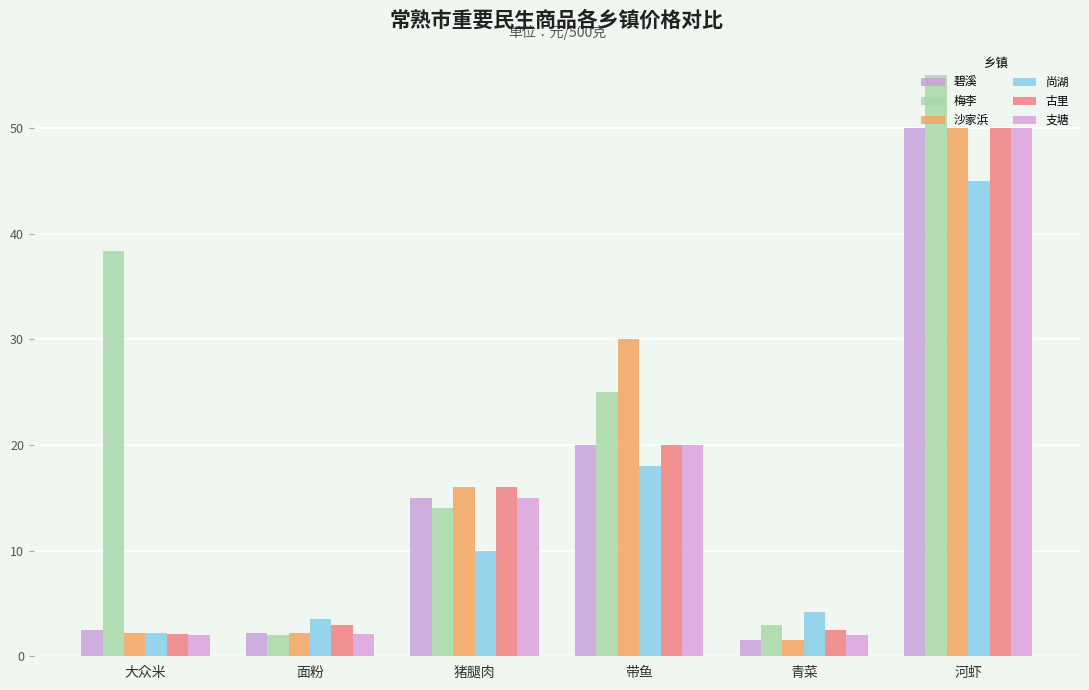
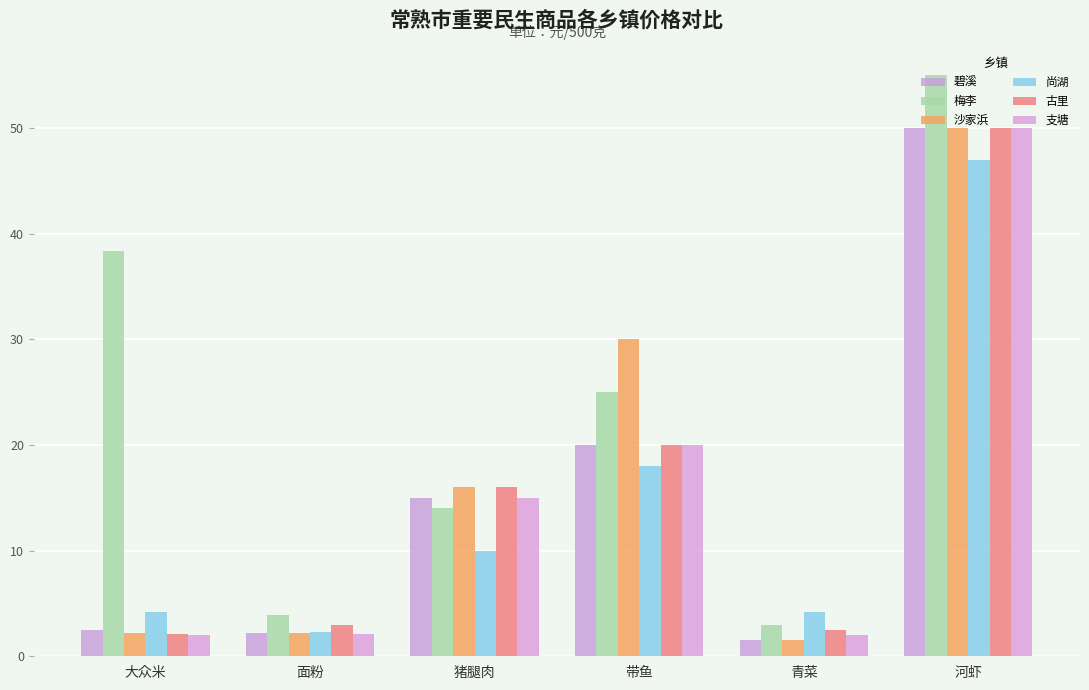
尚湖, 大众米: 2.2 -> 4.2
梅李, 面粉: 2.0 -> 3.9
尚湖, 面粉: 3.5 -> 2.3
尚湖, 河虾: 45 -> 47
